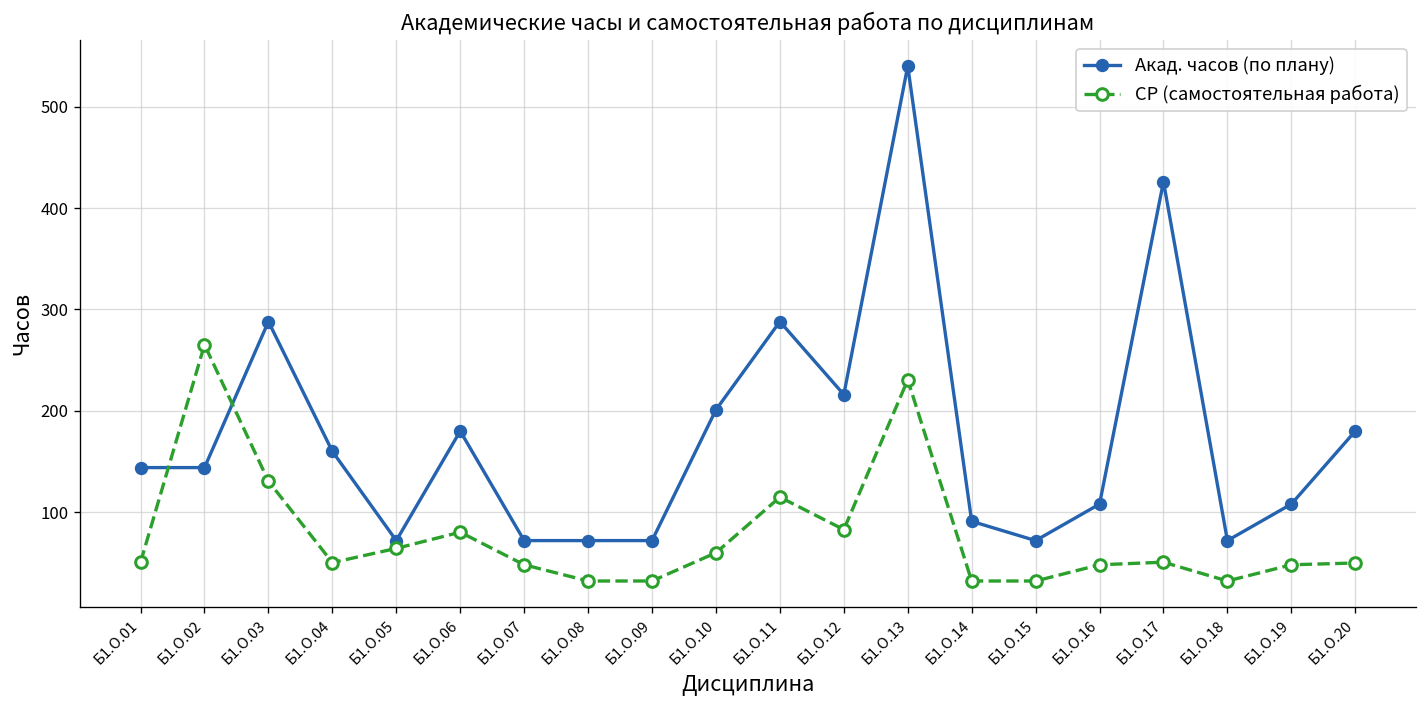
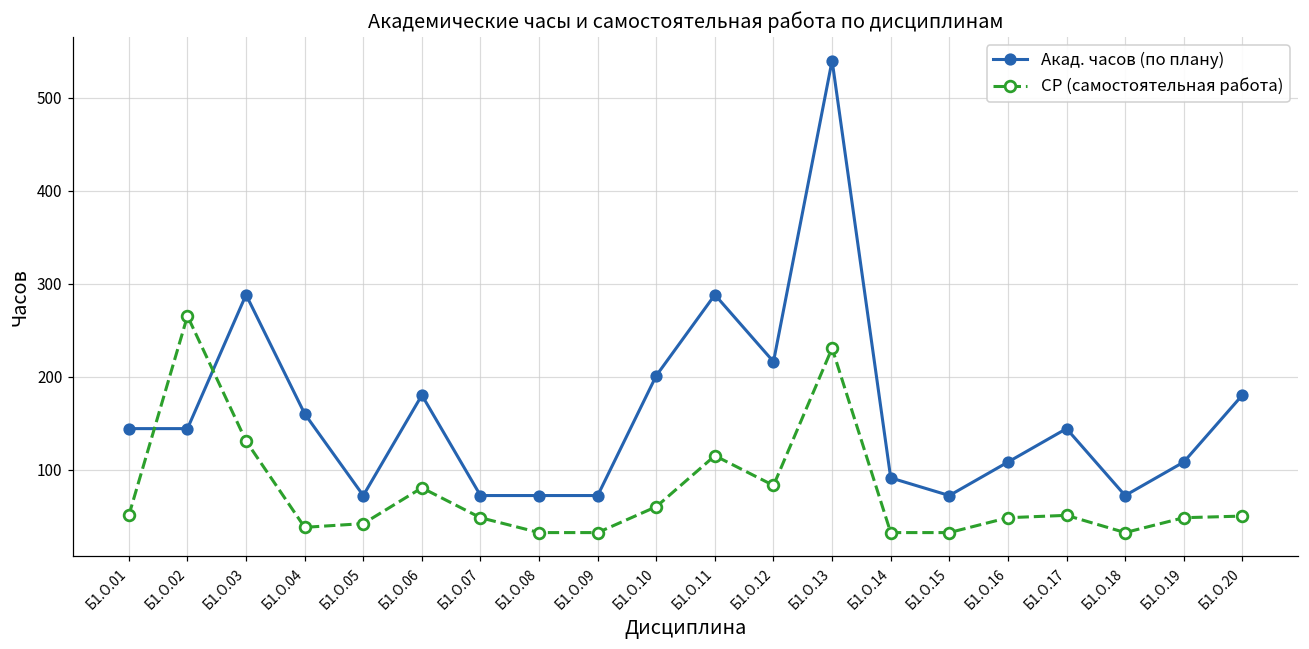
СР (самостоятельная работа), Б1.О.04: 50 -> 40
СР (самостоятельная работа), Б1.О.05: 60 -> 40
Акад. часов (по плану), Б1.О.17: 430 -> 140
